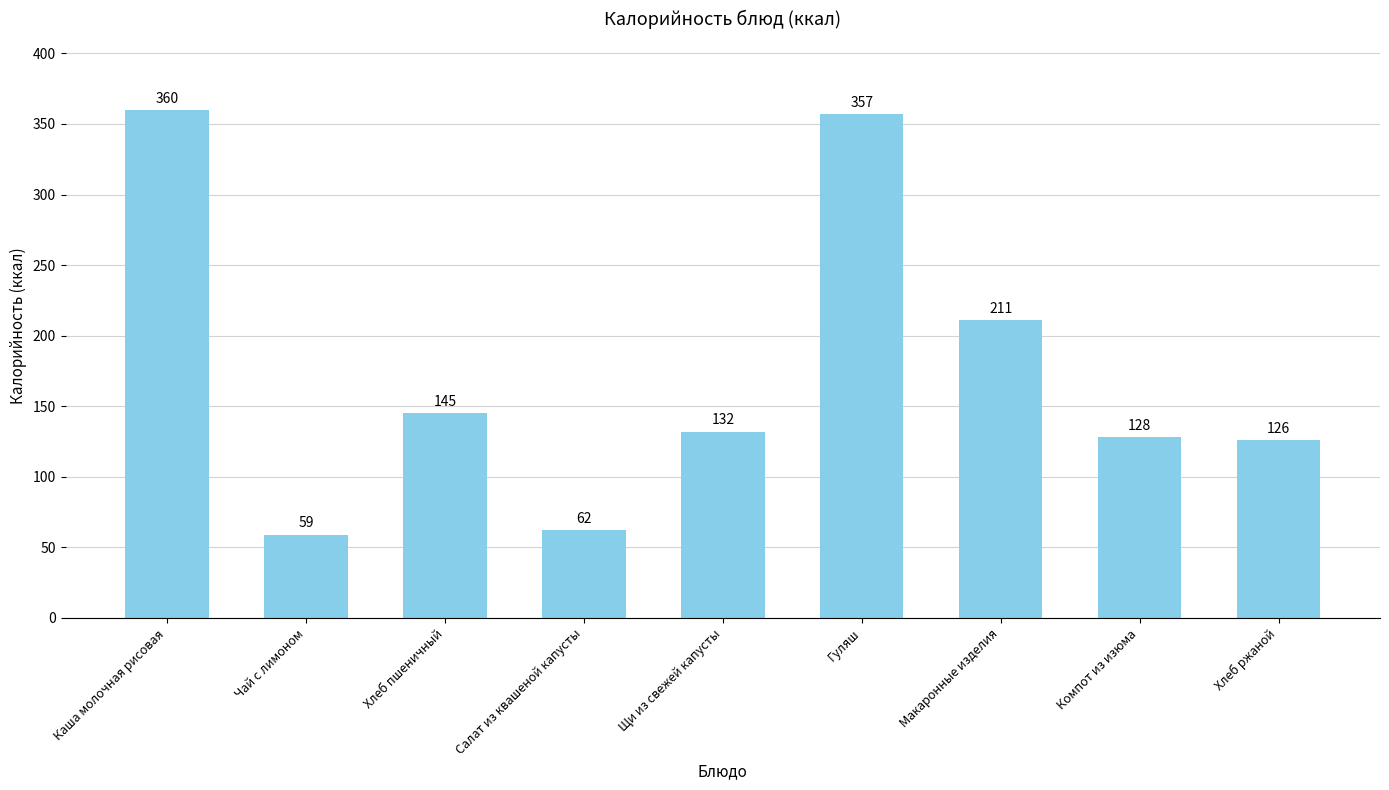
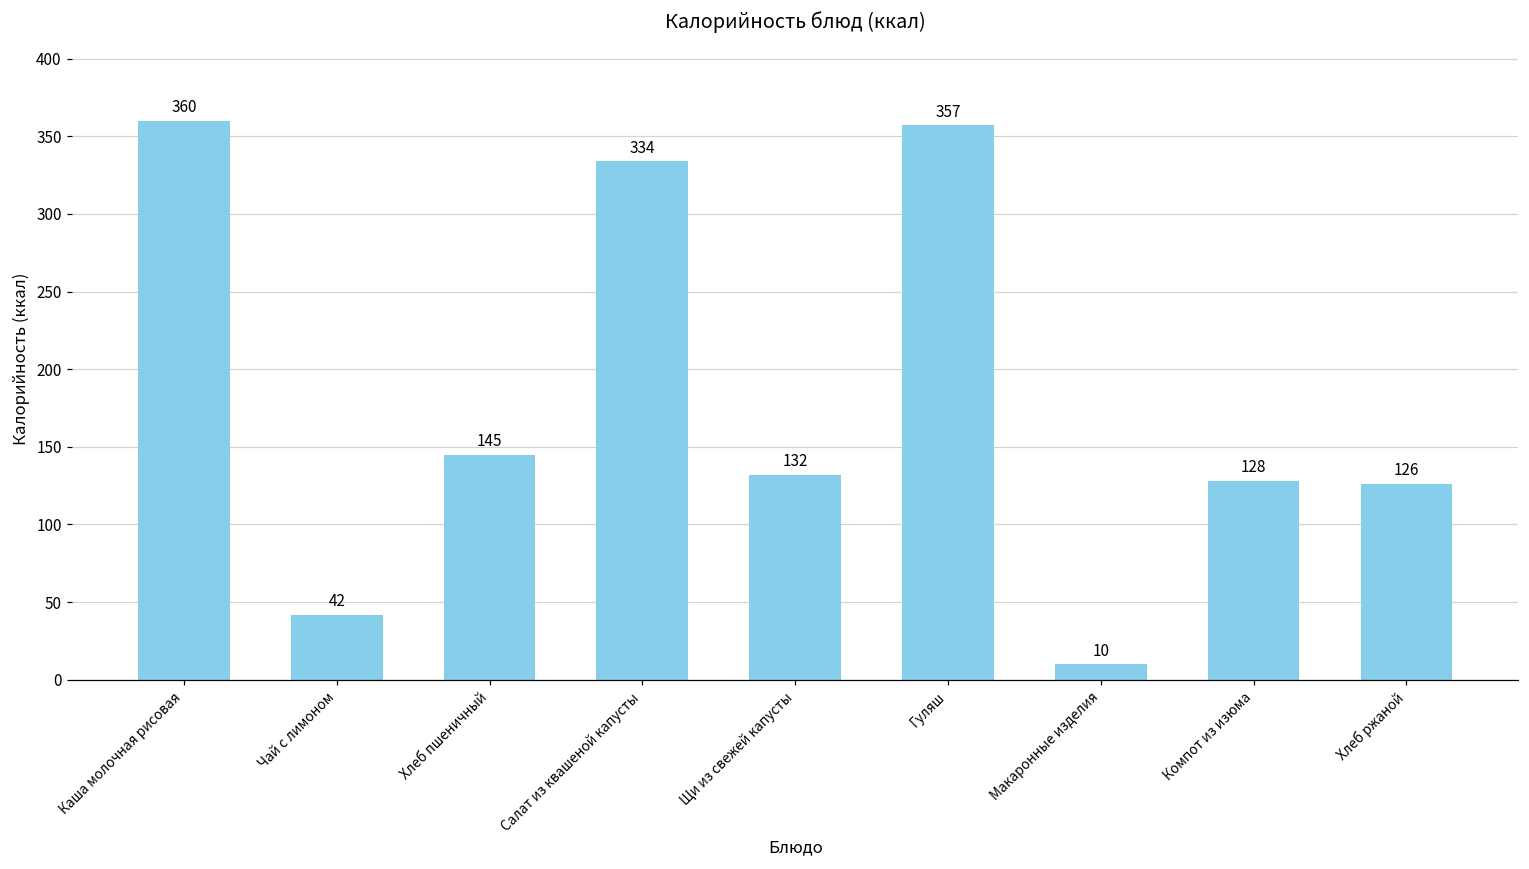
Чай с лимоном: 59 -> 42
Салат из квашеной капусты: 62 -> 334
Макаронные изделия: 211 -> 10
